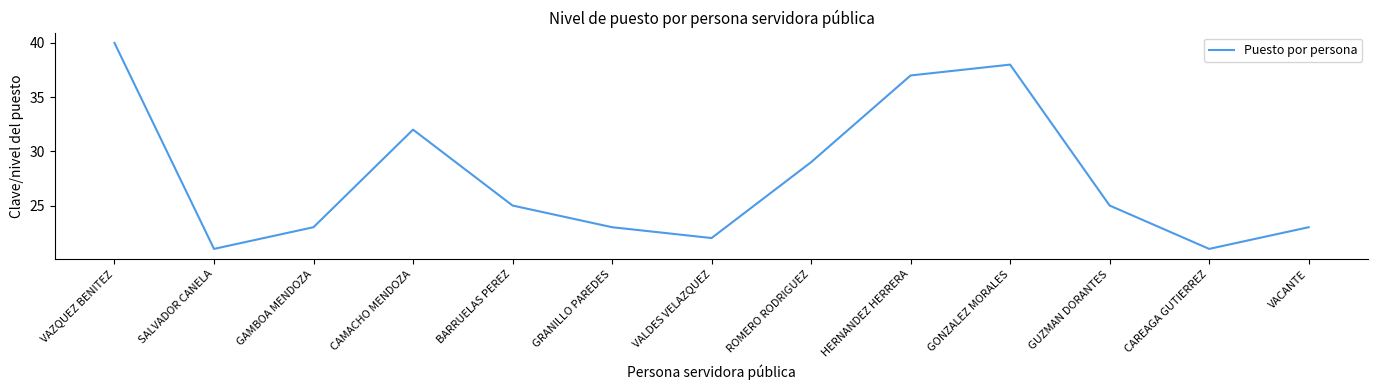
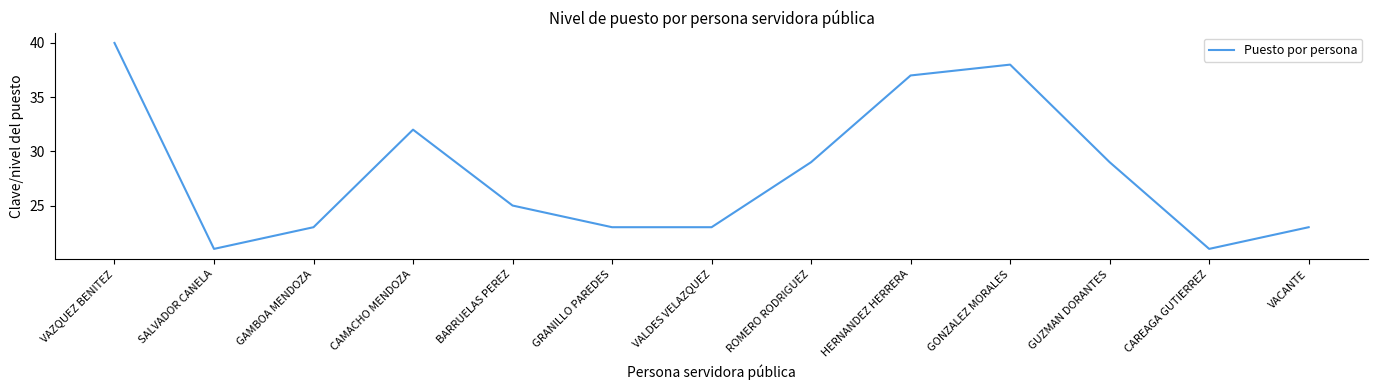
VALDES VELAZQUEZ: 22 -> 23
GUZMAN DORANTES: 25 -> 29
